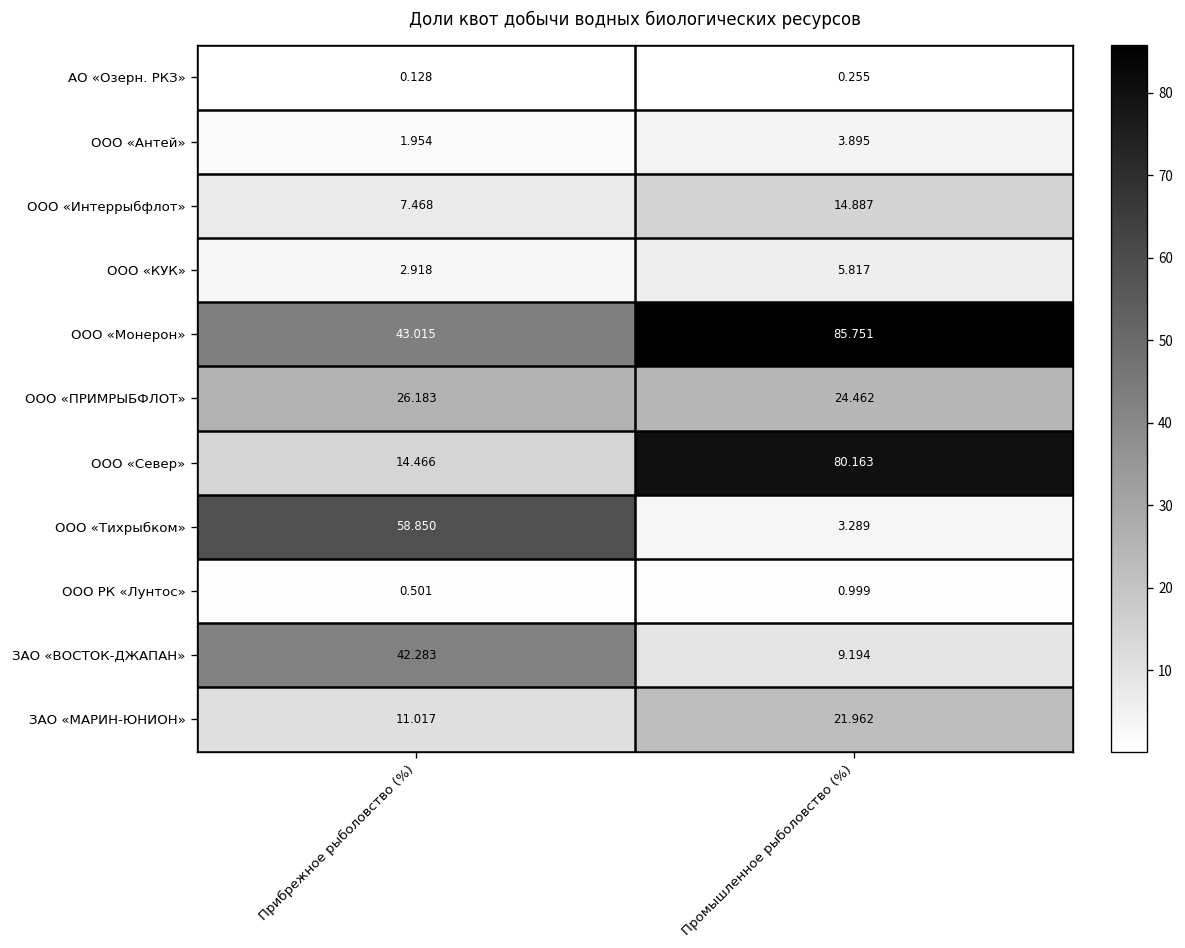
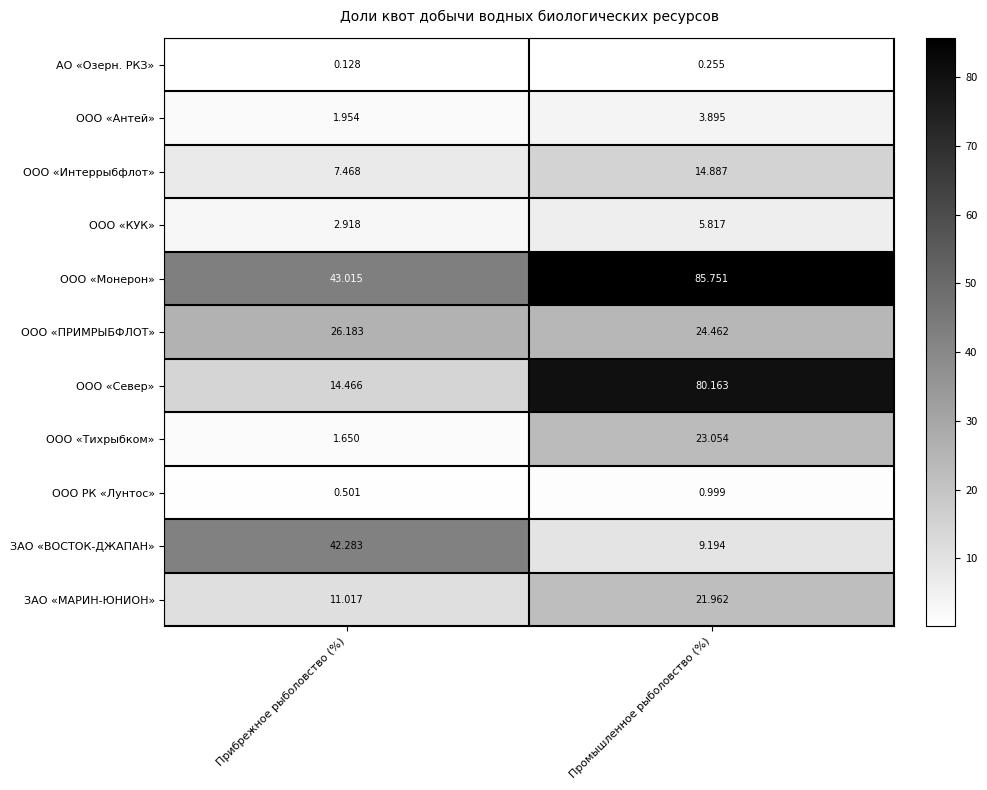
ООО «Тихрыбком», Прибрежное рыболовство (%): 58.850 -> 1.650
ООО «Тихрыбком», Промышленное рыболовство (%): 3.289 -> 23.054
